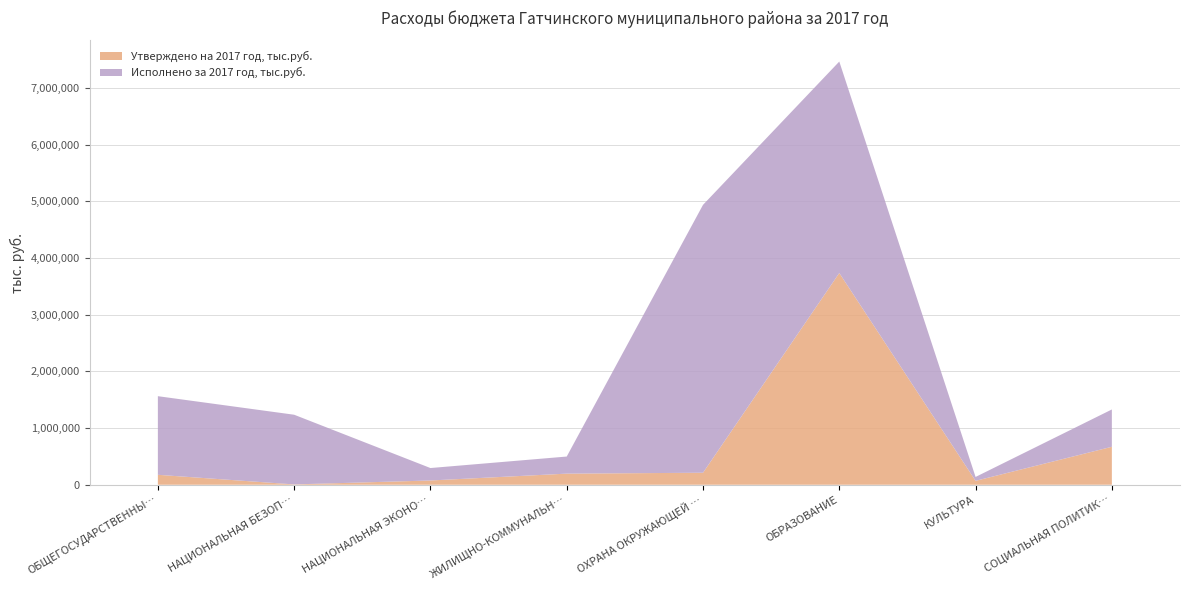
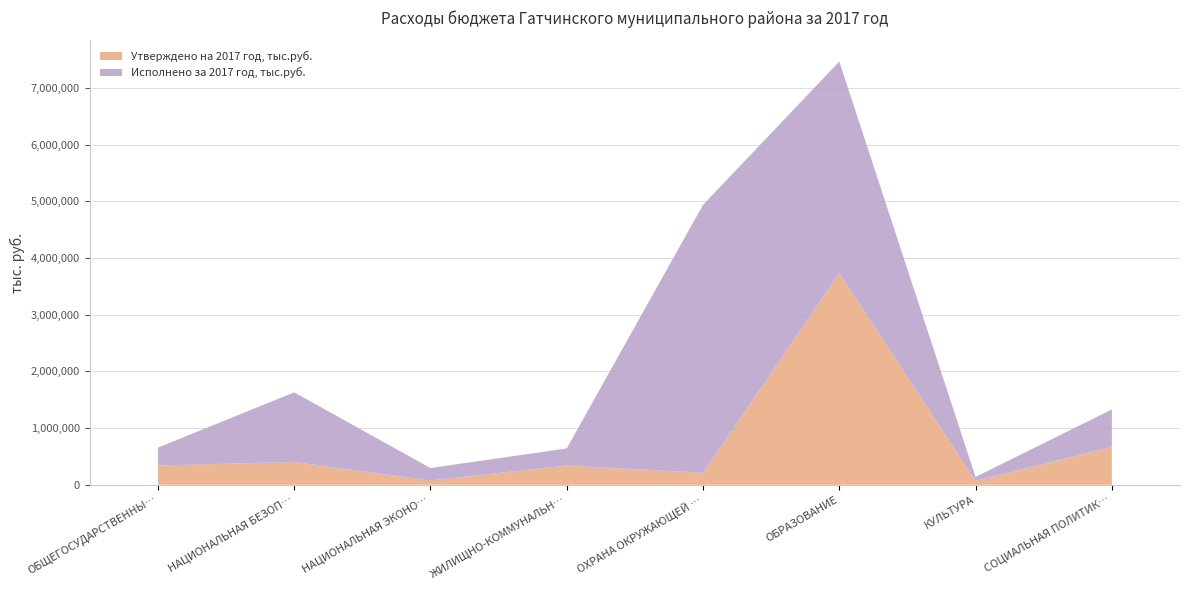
Утверждено на 2017 год, тыс.руб., ОБЩЕГОСУДАРСТВЕННЫ…: 200,000 -> 300,000
Исполнено за 2017 год, тыс.руб., ОБЩЕГОСУДАРСТВЕННЫ…: 1,400,000 -> 300,000
Утверждено на 2017 год, тыс.руб., НАЦИОНАЛЬНАЯ БЕЗОП…: 0 -> 400,000
Утверждено на 2017 год, тыс.руб., ЖИЛИЩНО-КОММУНАЛЬН…: 200,000 -> 300,000
